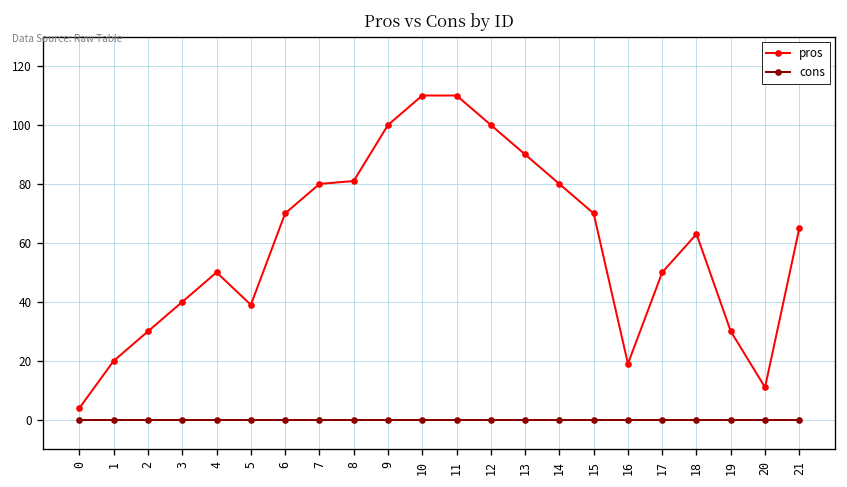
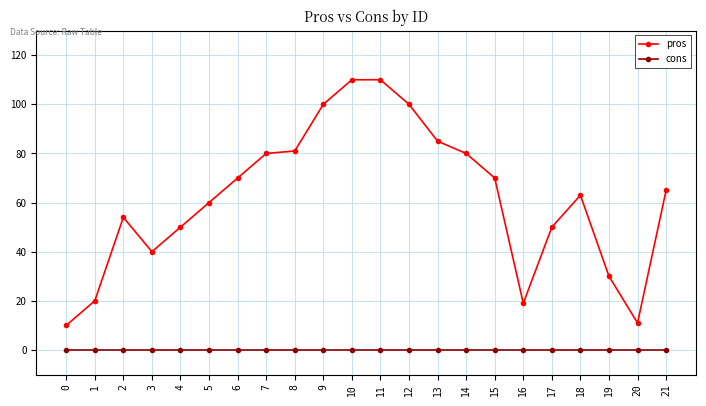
pros, 0: 4 -> 10
pros, 2: 30 -> 54
pros, 5: 39 -> 60
pros, 13: 90 -> 85
